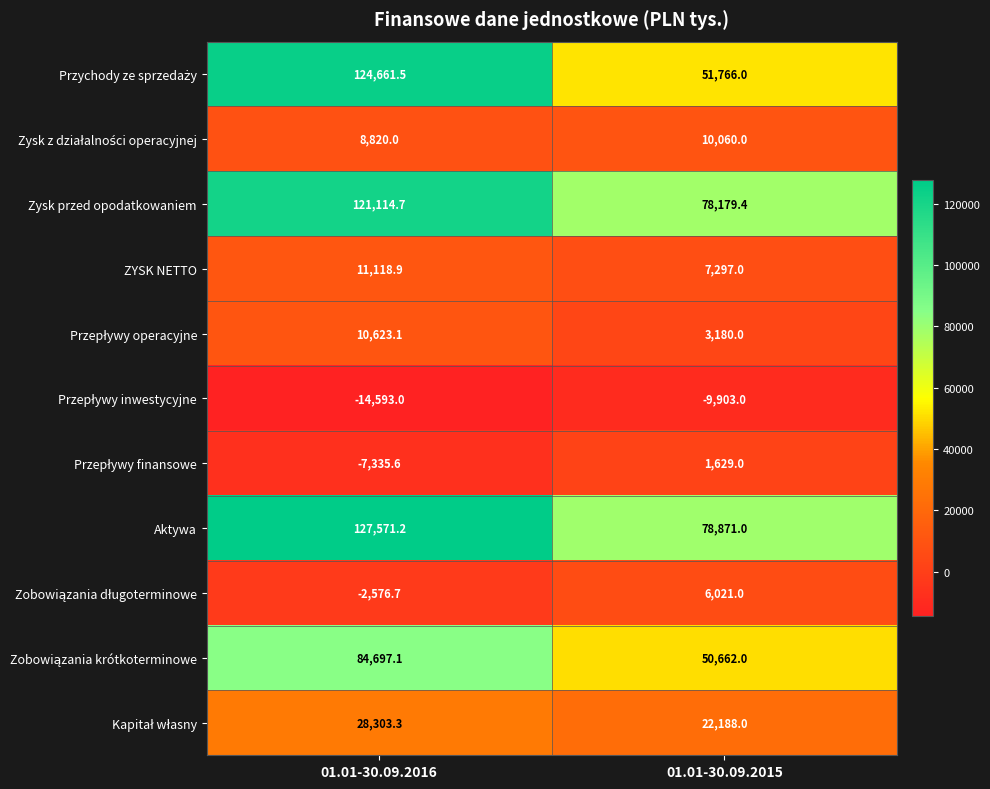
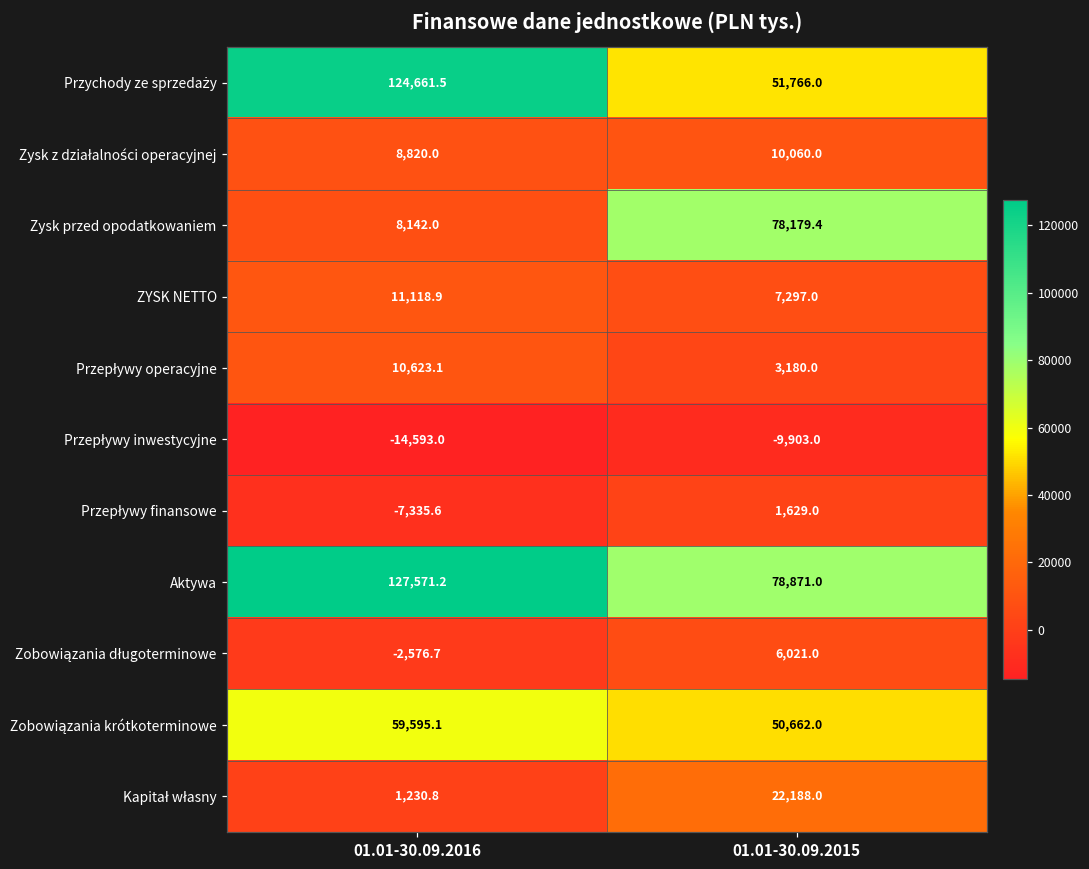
Zysk przed opodatkowaniem, 01.01-30.09.2016: 121,114.7 -> 8,142.0
Zobowiązania krótkoterminowe, 01.01-30.09.2016: 84,697.1 -> 59,595.1
Kapitał własny, 01.01-30.09.2016: 28,303.3 -> 1,230.8
